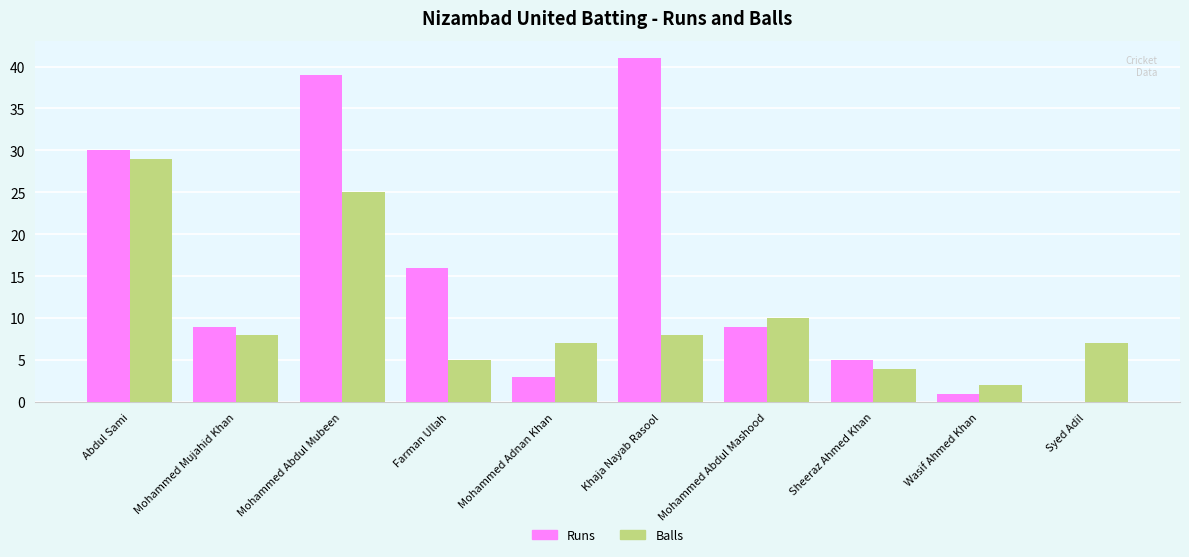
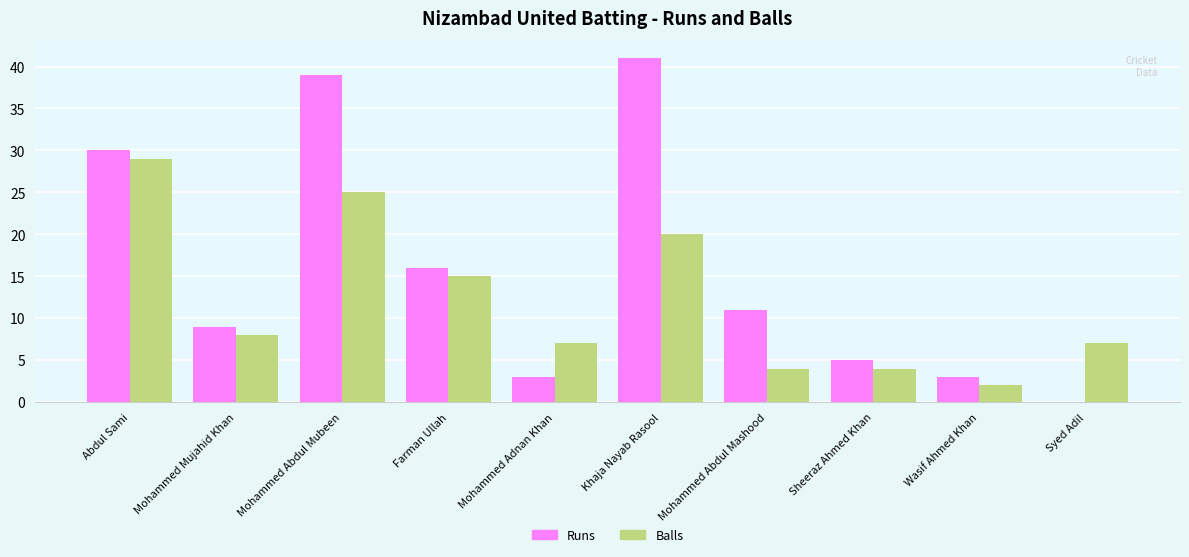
Balls, Farman Ullah: 5 -> 15
Balls, Khaja Nayab Rasool: 8 -> 20
Runs, Mohammed Abdul Mashood: 9 -> 11
Balls, Mohammed Abdul Mashood: 10 -> 4
Runs, Wasif Ahmed Khan: 1 -> 3
